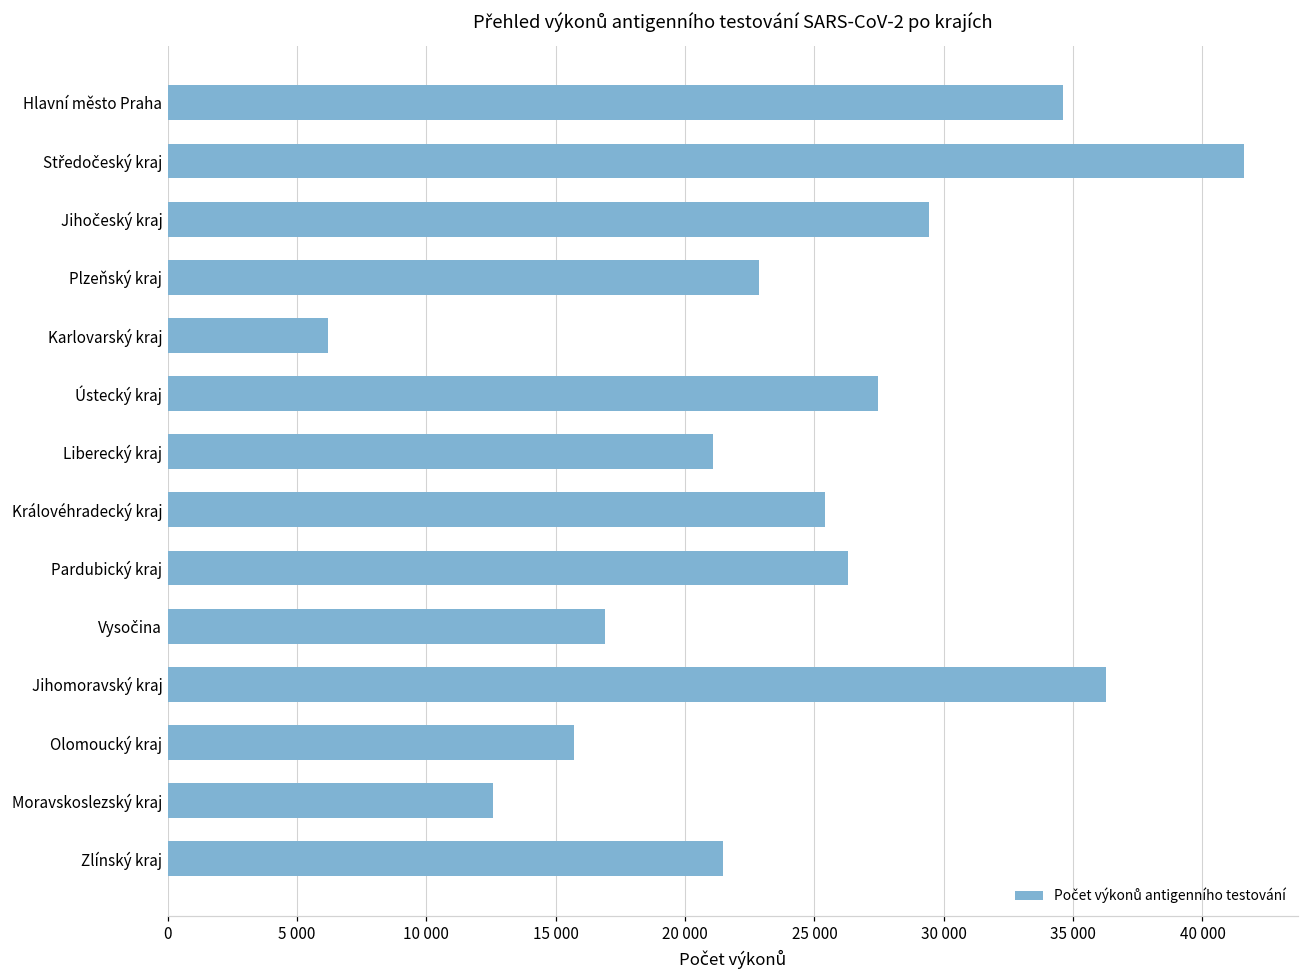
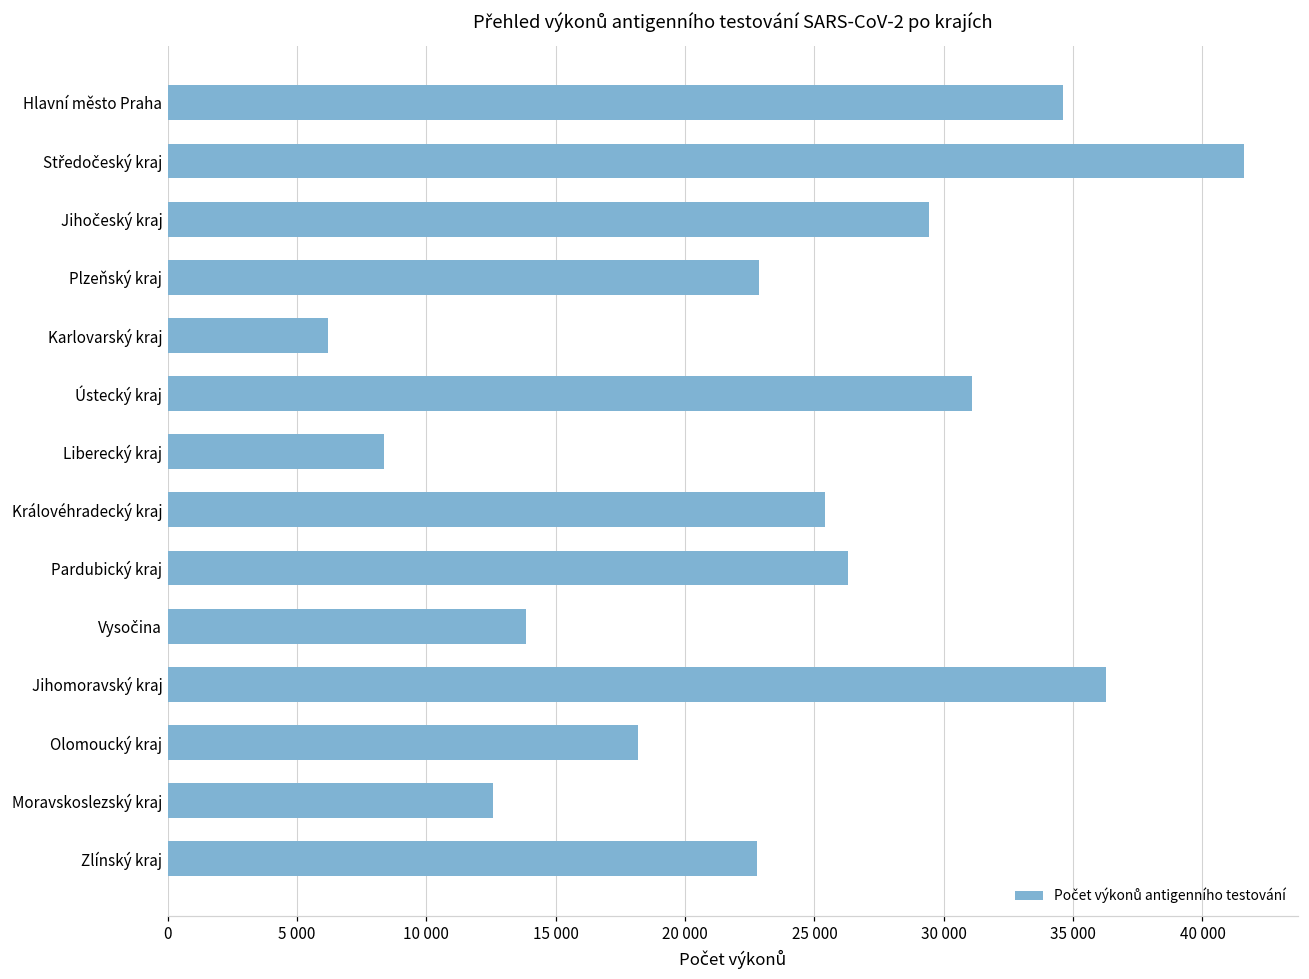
Ústecký kraj: 27500 -> 31100
Liberecký kraj: 21100 -> 8400
Vysočina: 16900 -> 13800
Olomoucký kraj: 15700 -> 18200
Zlínský kraj: 21500 -> 22800
